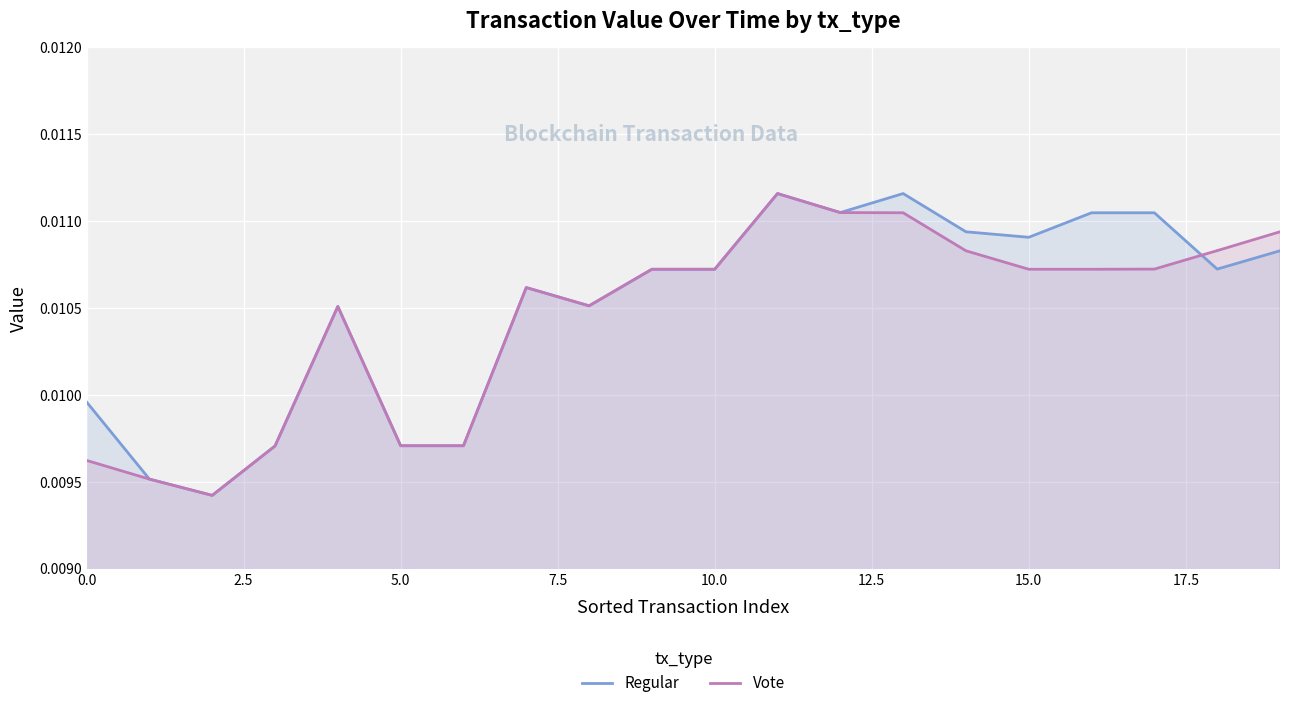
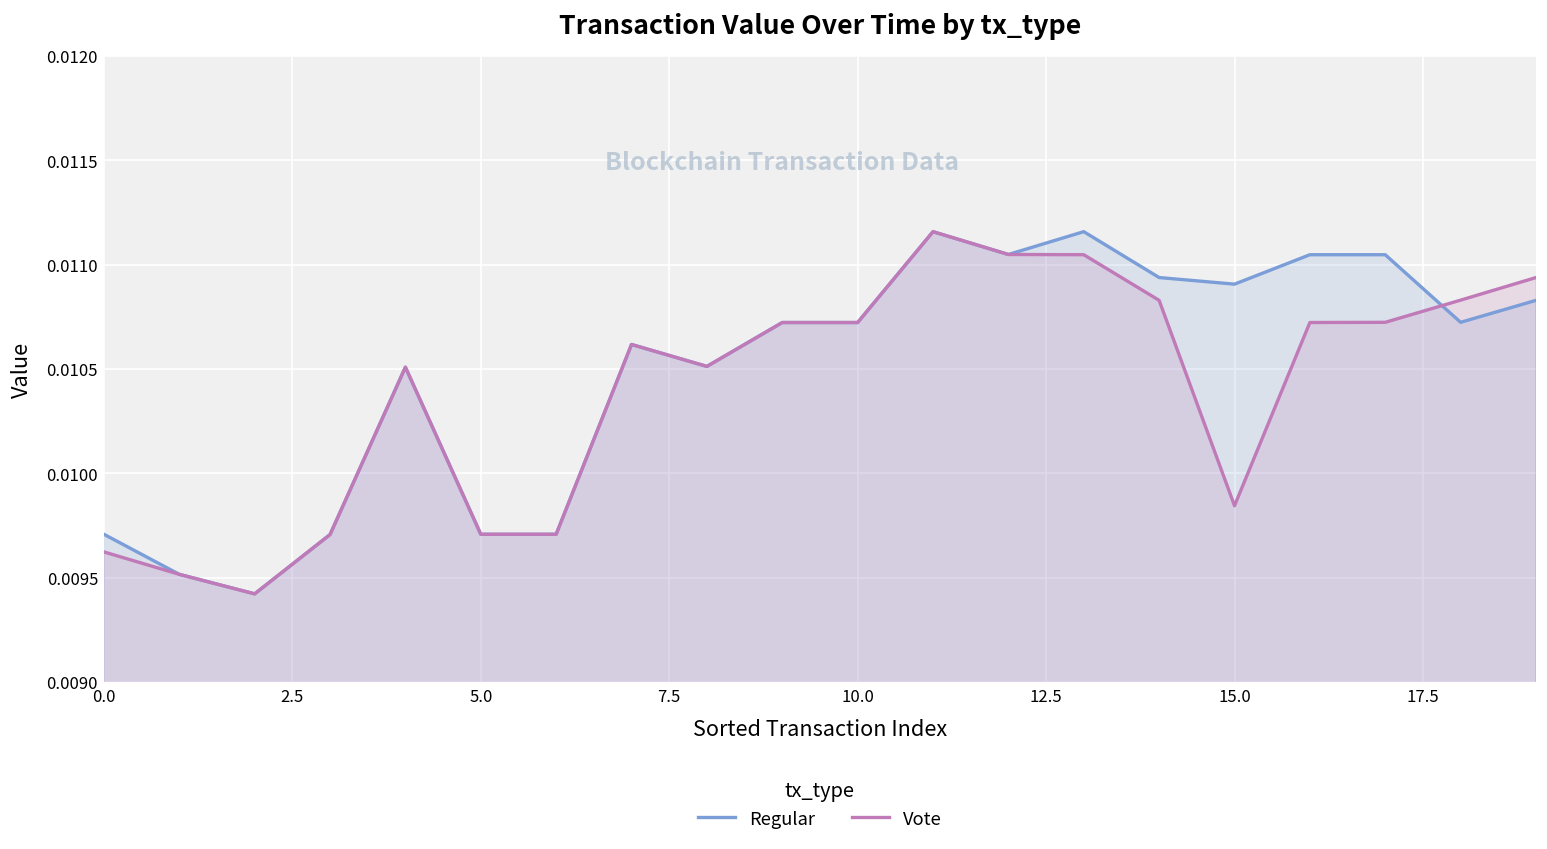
Regular, 0.0: 0.00996 -> 0.00971
Vote, 15.0: 0.01072 -> 0.00984
